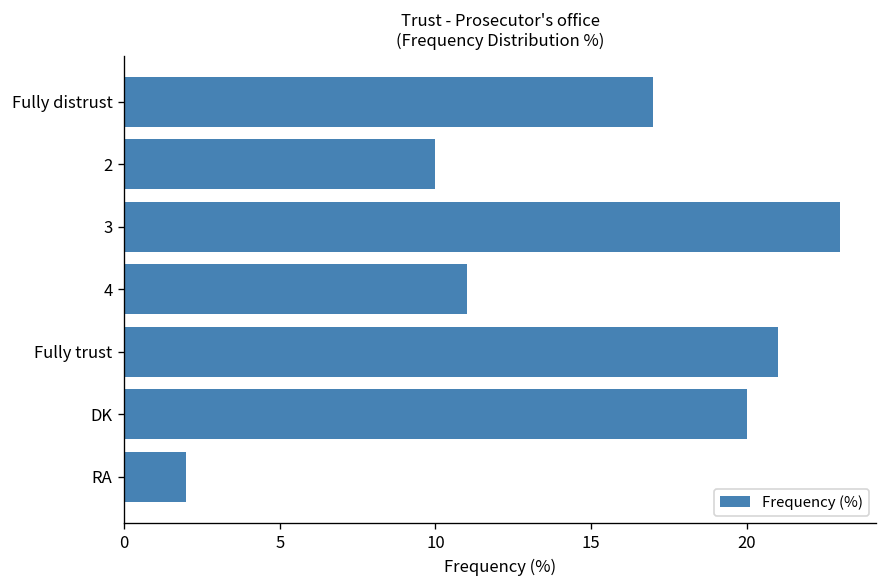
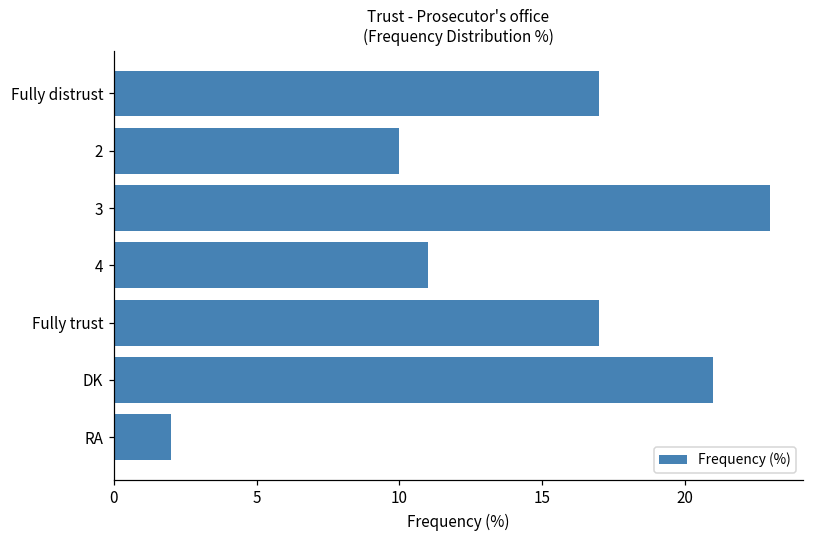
Fully trust: 21 -> 17
DK: 20 -> 21
